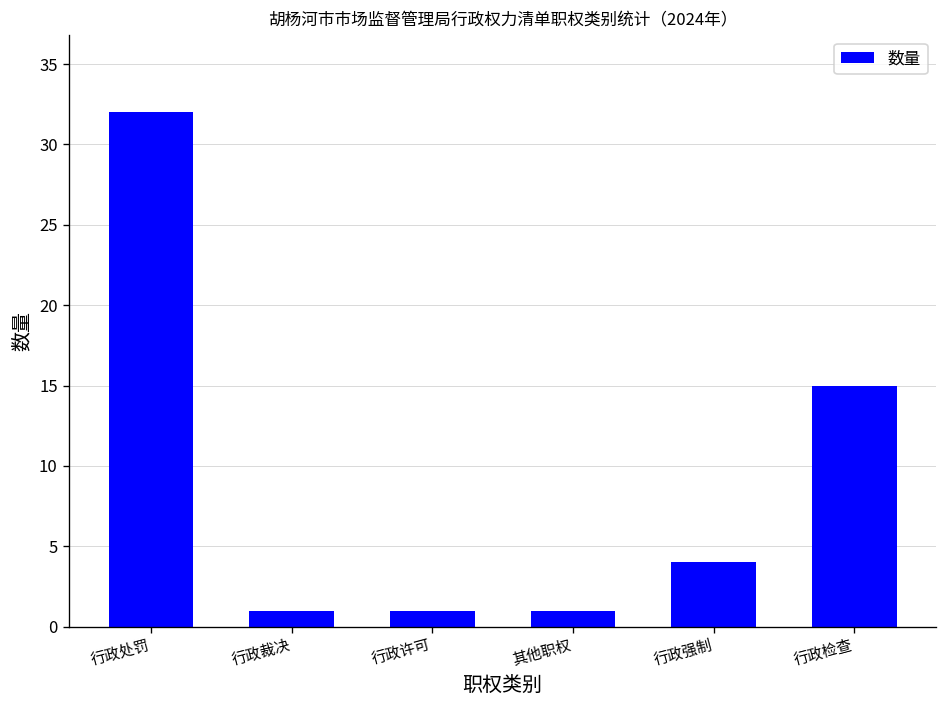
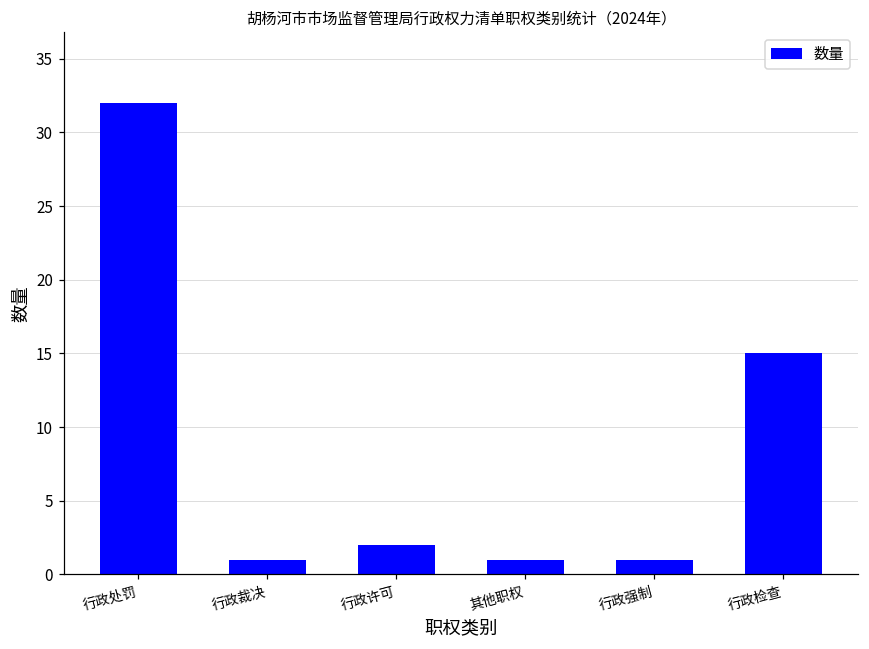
行政许可: 1 -> 2
行政强制: 4 -> 1
